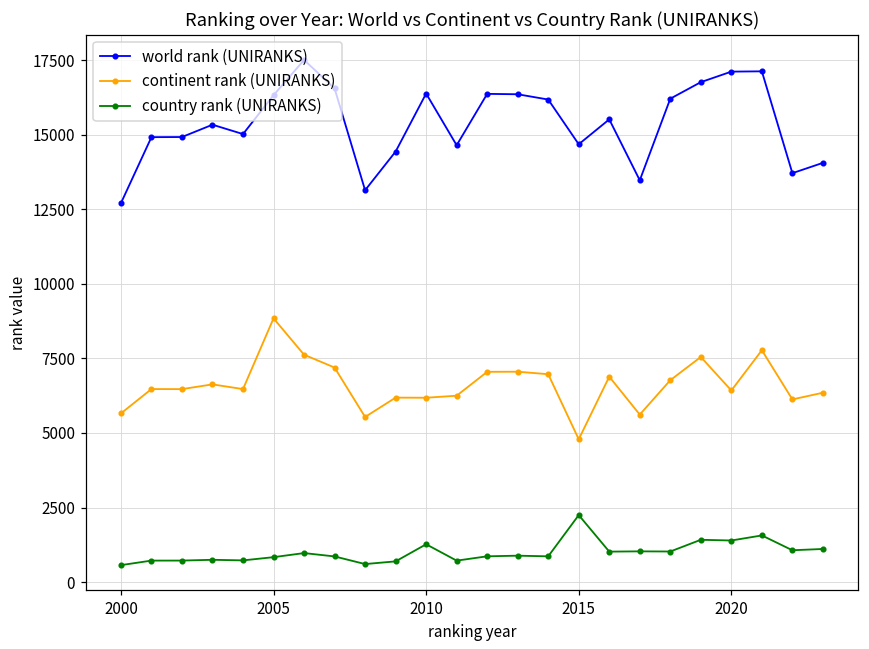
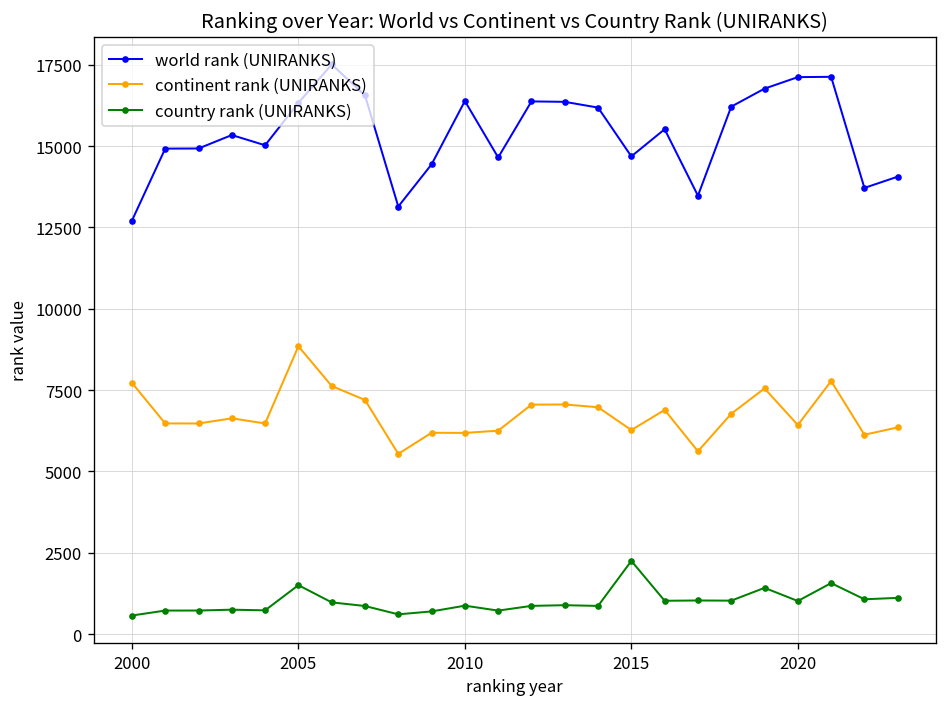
continent rank (UNIRANKS), 2000: 5700 -> 7700
country rank (UNIRANKS), 2005: 800 -> 1500
country rank (UNIRANKS), 2010: 1300 -> 900
continent rank (UNIRANKS), 2015: 4800 -> 6300
country rank (UNIRANKS), 2020: 1400 -> 1000
